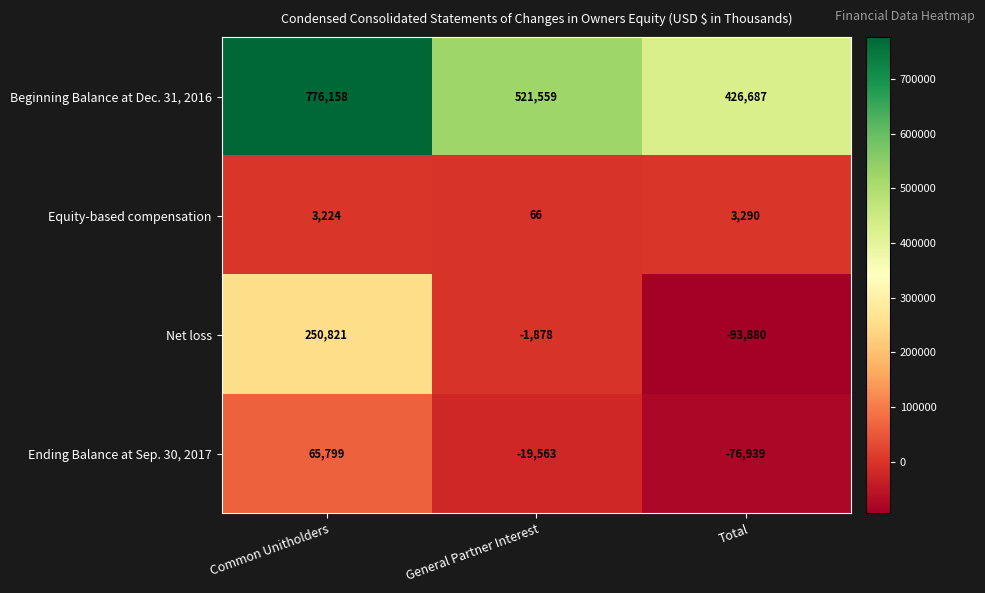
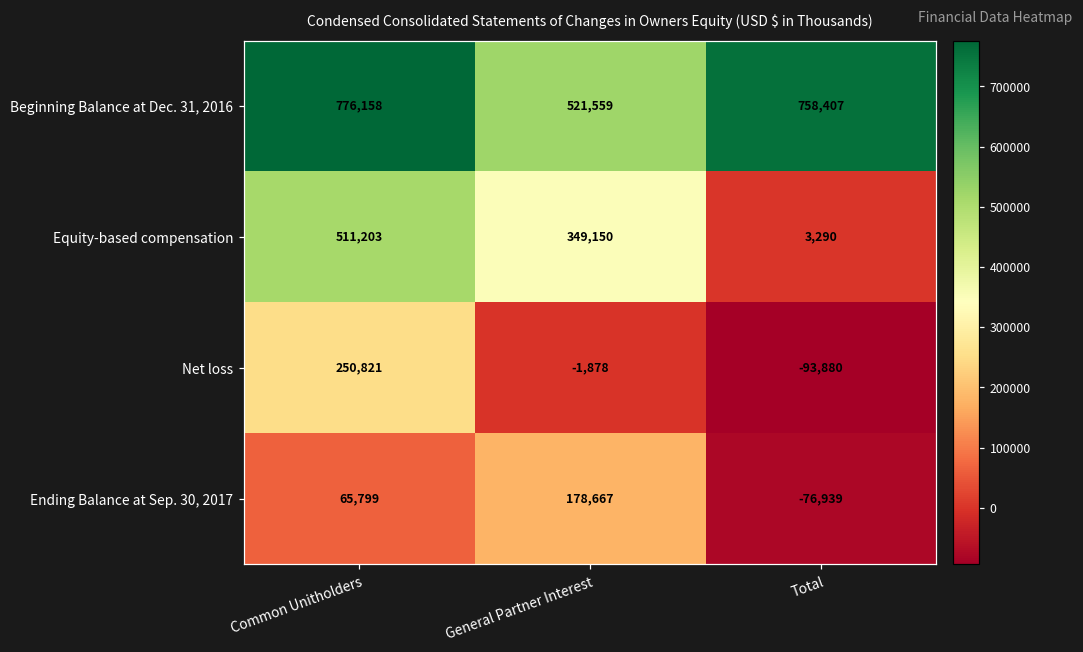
Beginning Balance at Dec. 31, 2016, Total: 426,687 -> 758,407
Equity-based compensation, Common Unitholders: 3,224 -> 511,203
Equity-based compensation, General Partner Interest: 66 -> 349,150
Ending Balance at Sep. 30, 2017, General Partner Interest: -19,563 -> 178,667
